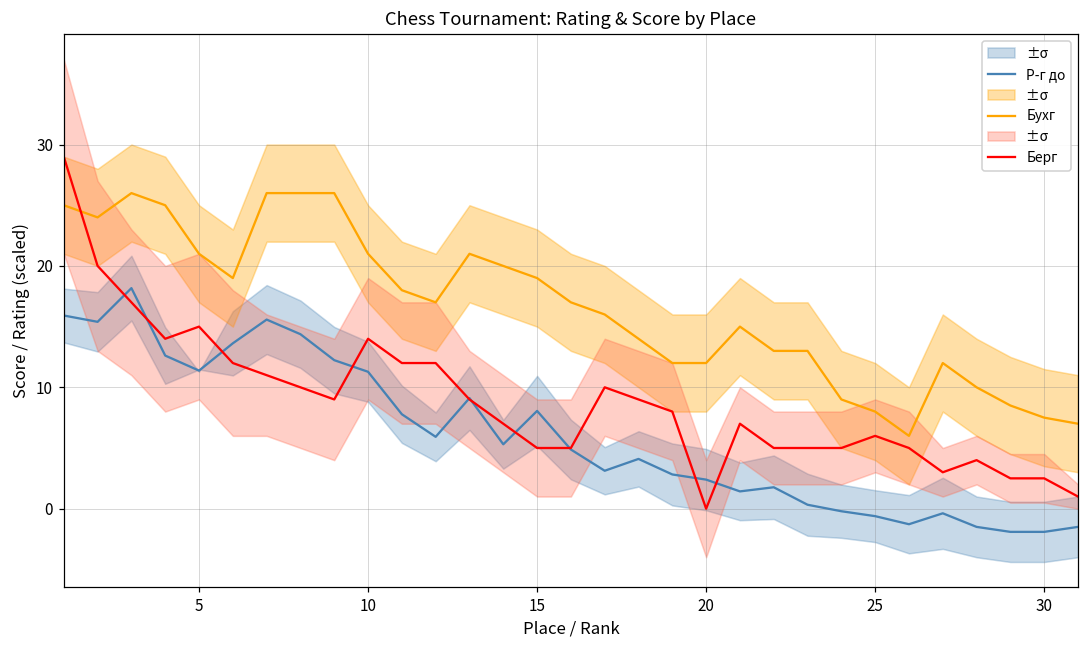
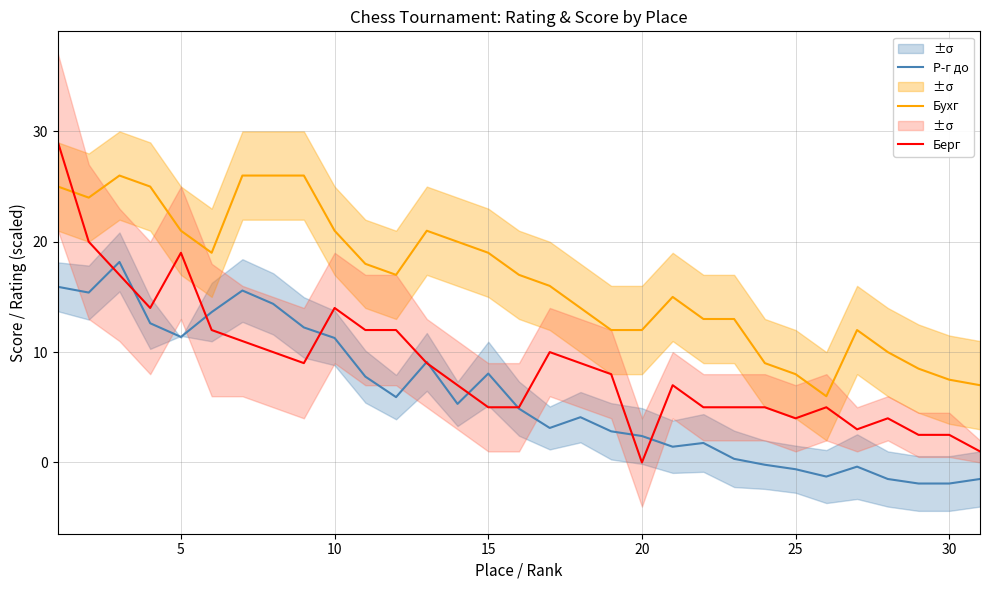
Берг, 5: 15 -> 19
Берг, 25: 6 -> 4
